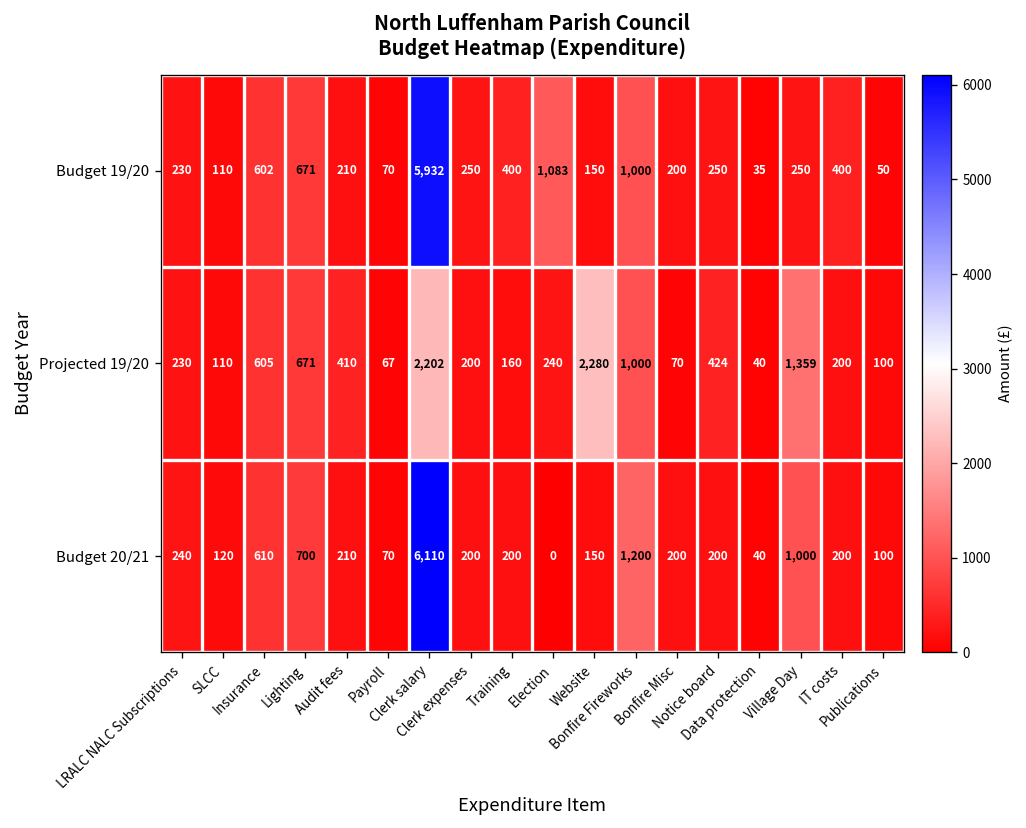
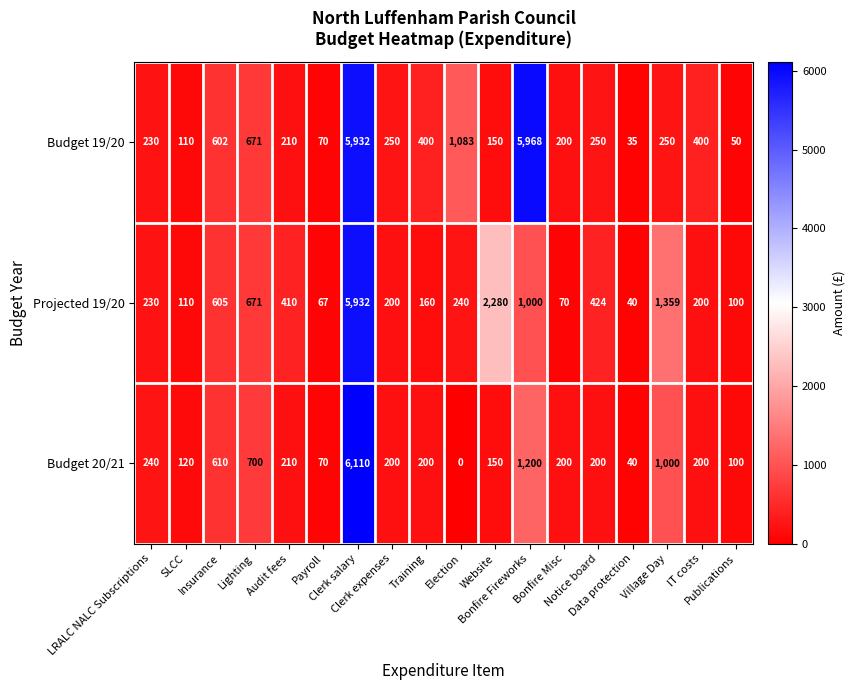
Budget 19/20, Bonfire Fireworks: 1,000 -> 5,968
Projected 19/20, Clerk salary: 2,202 -> 5,932
